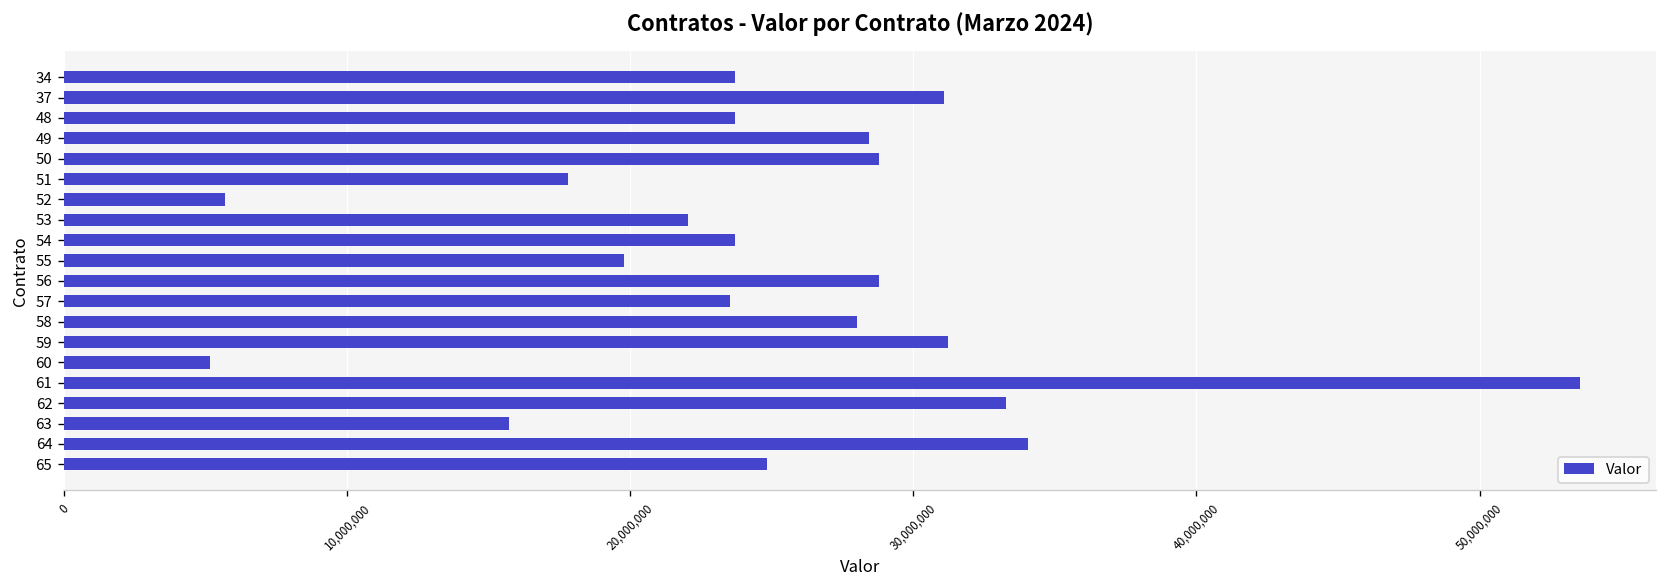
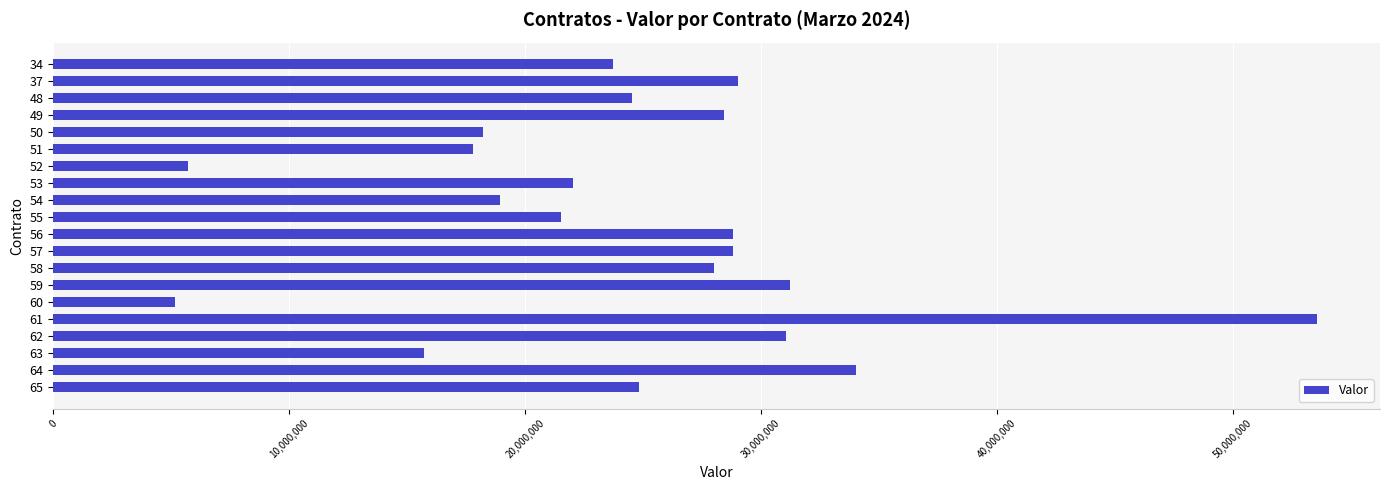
37: 31,100,000 -> 29,000,000
48: 23,700,000 -> 24,500,000
50: 28,800,000 -> 18,200,000
54: 23,700,000 -> 18,900,000
55: 19,800,000 -> 21,500,000
57: 23,500,000 -> 28,800,000
62: 33,300,000 -> 31,100,000
